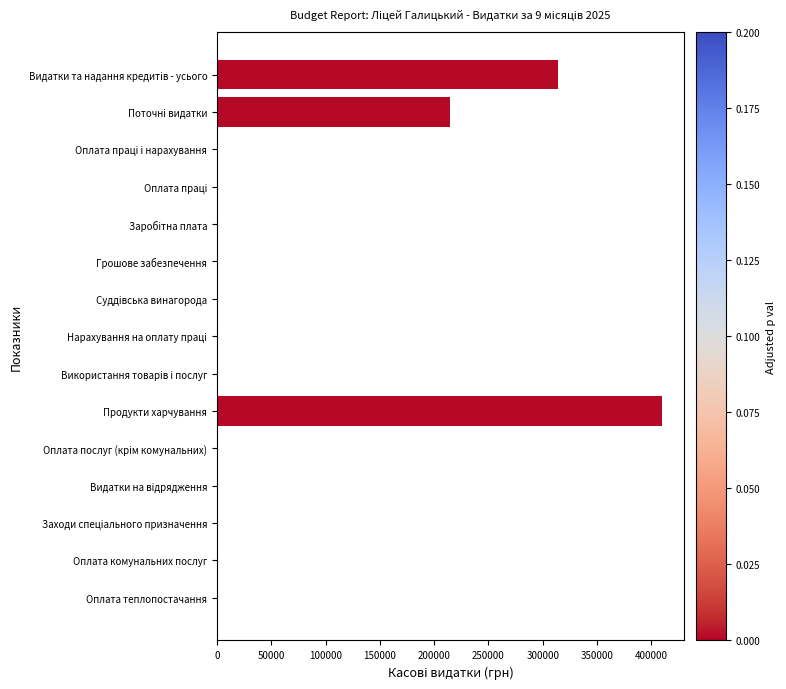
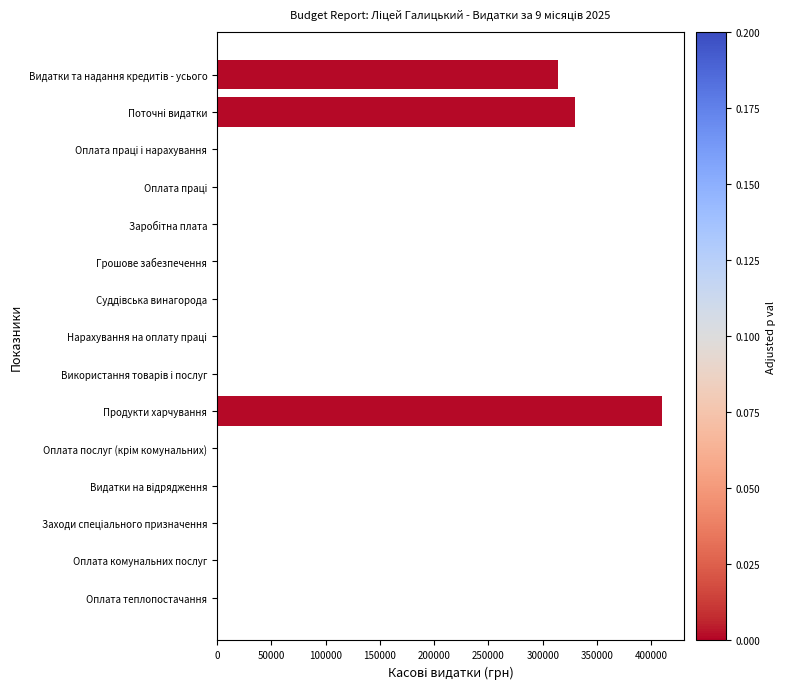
Поточні видатки: 215000 -> 330000
